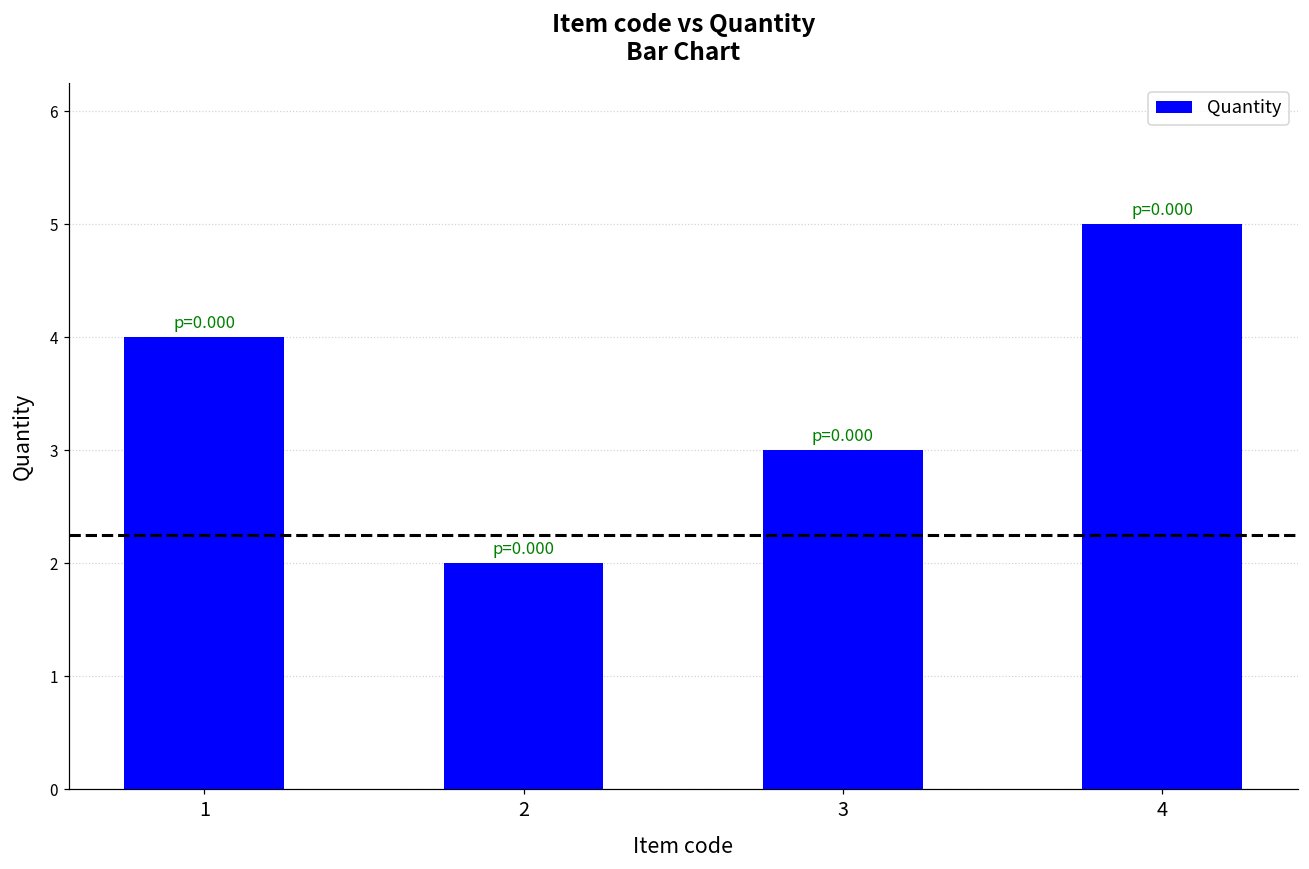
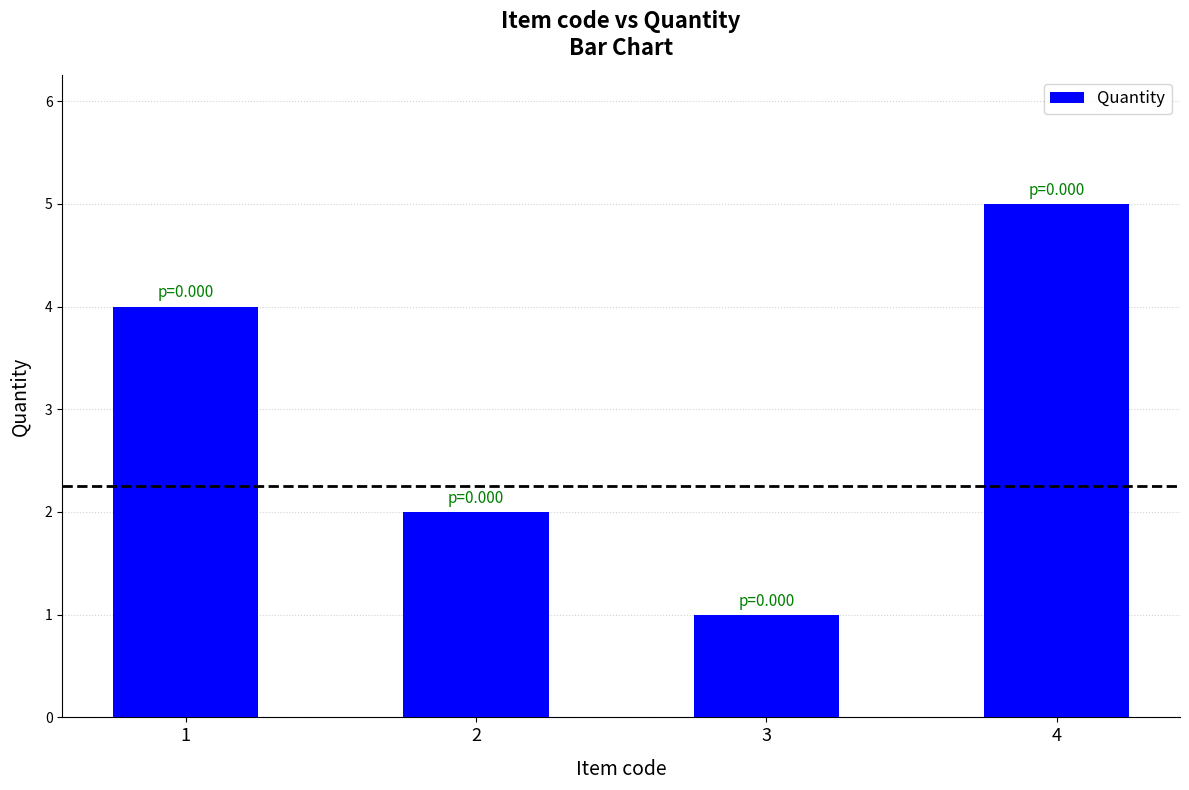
3: 3 -> 1
